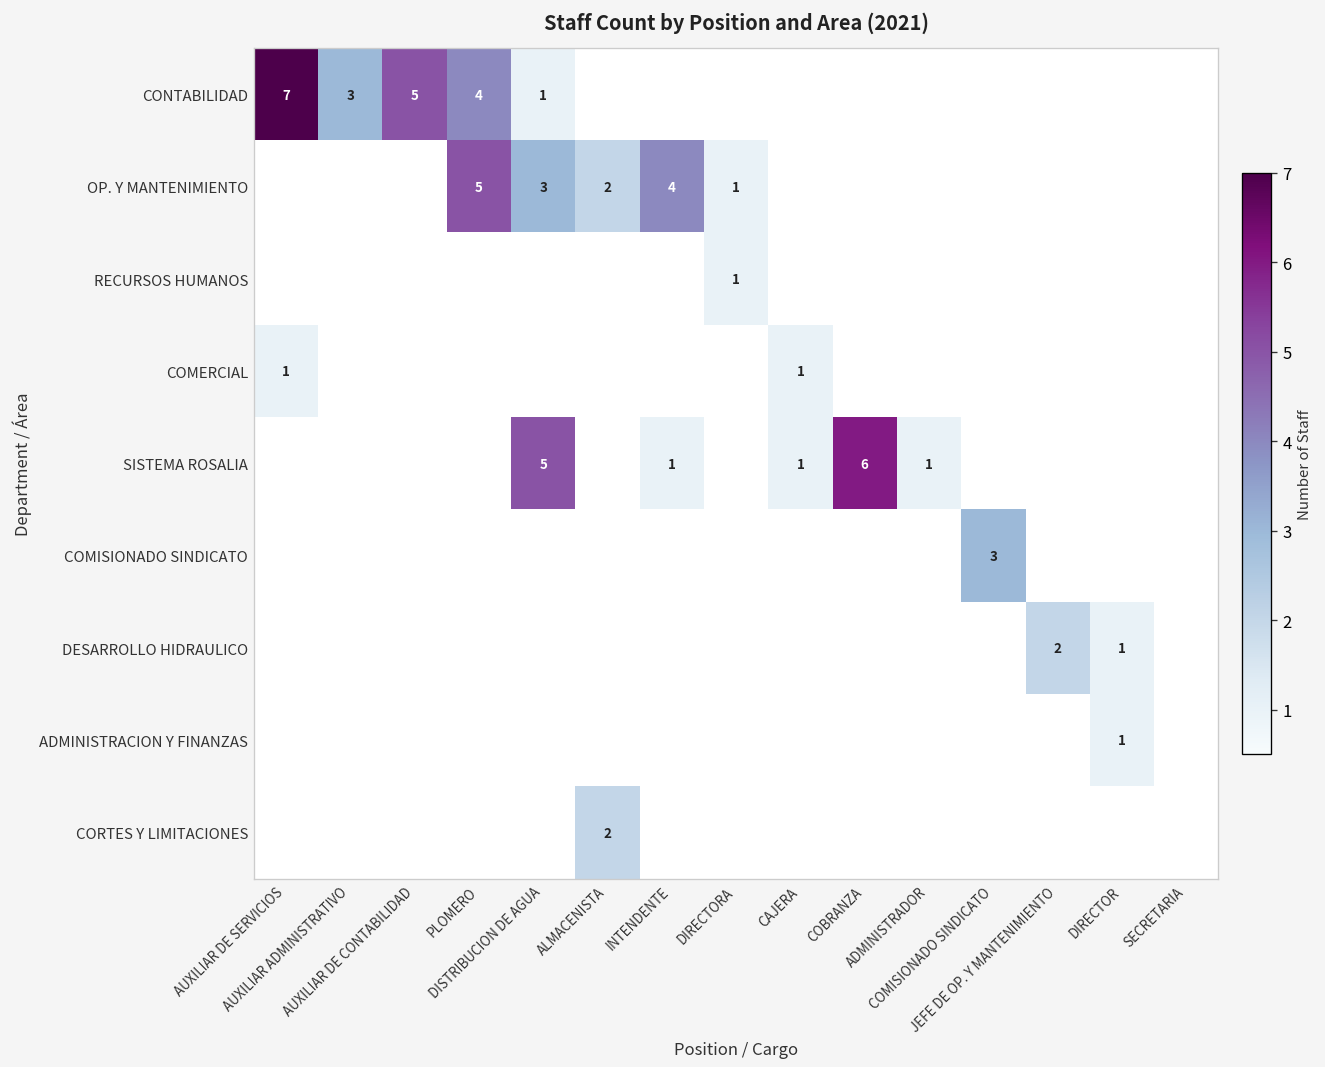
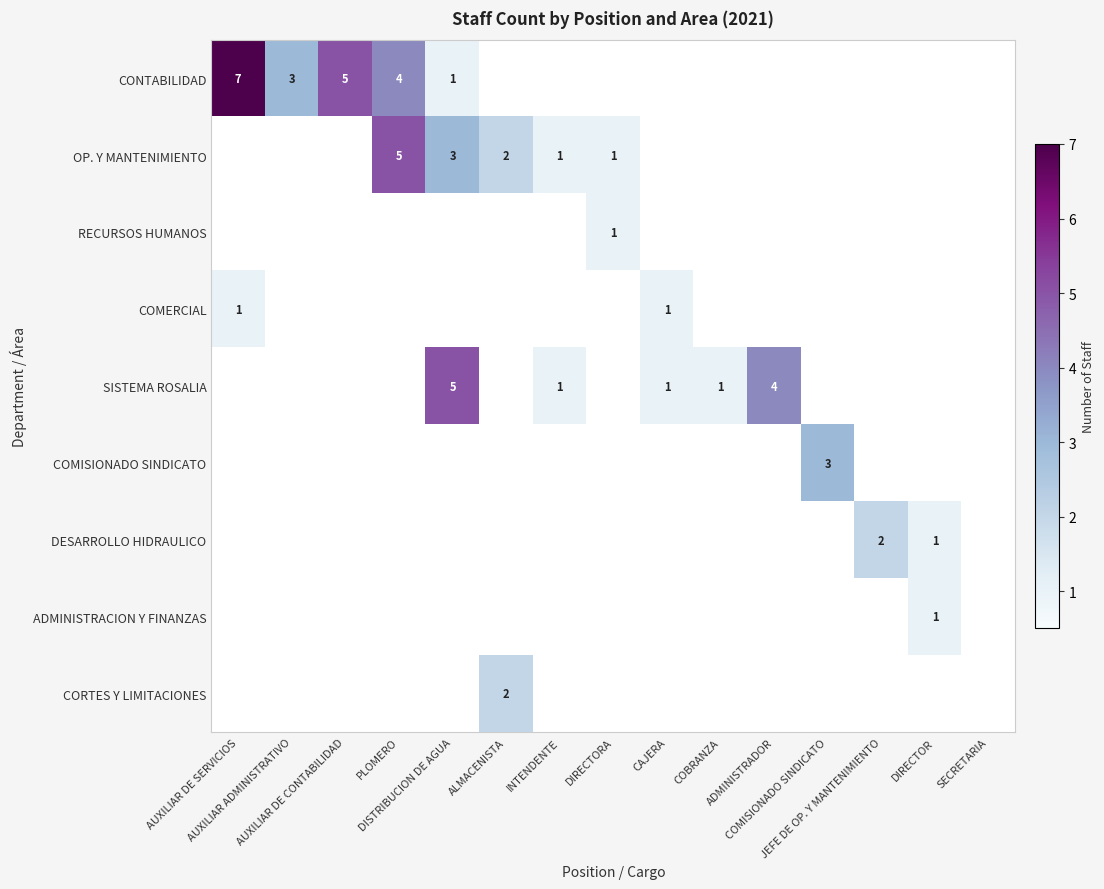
OP. Y MANTENIMIENTO, INTENDENTE: 4 -> 1
SISTEMA ROSALIA, COBRANZA: 6 -> 1
SISTEMA ROSALIA, ADMINISTRADOR: 1 -> 4
